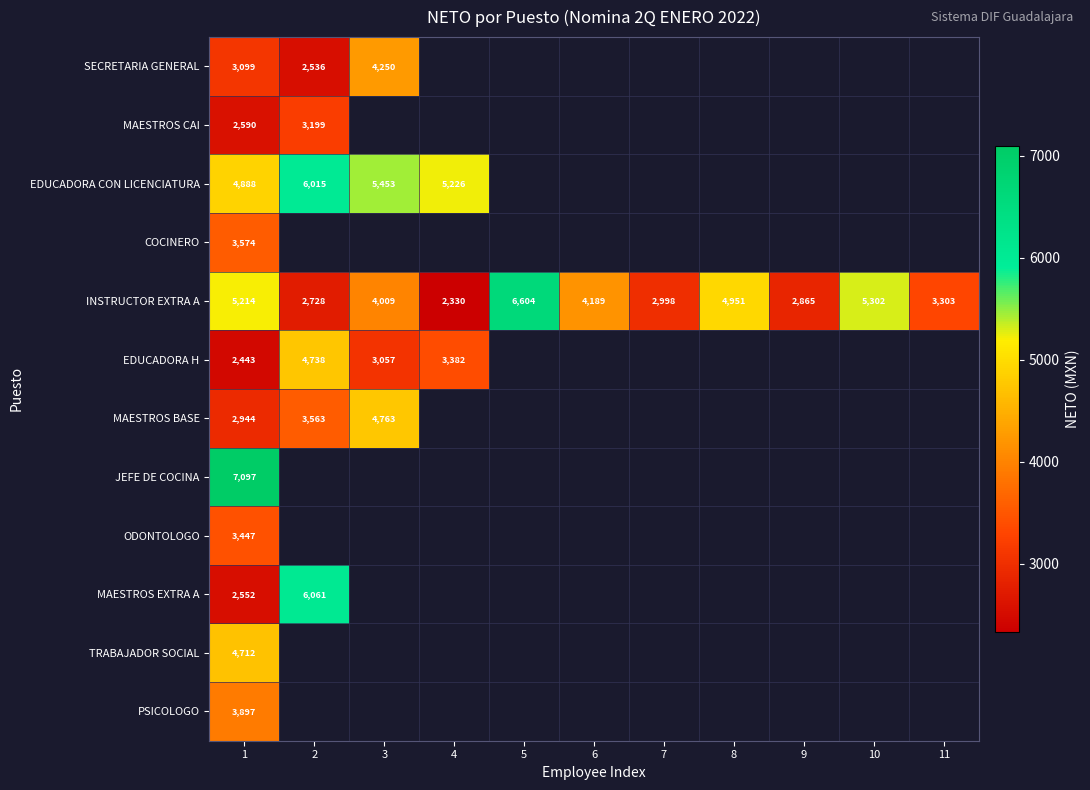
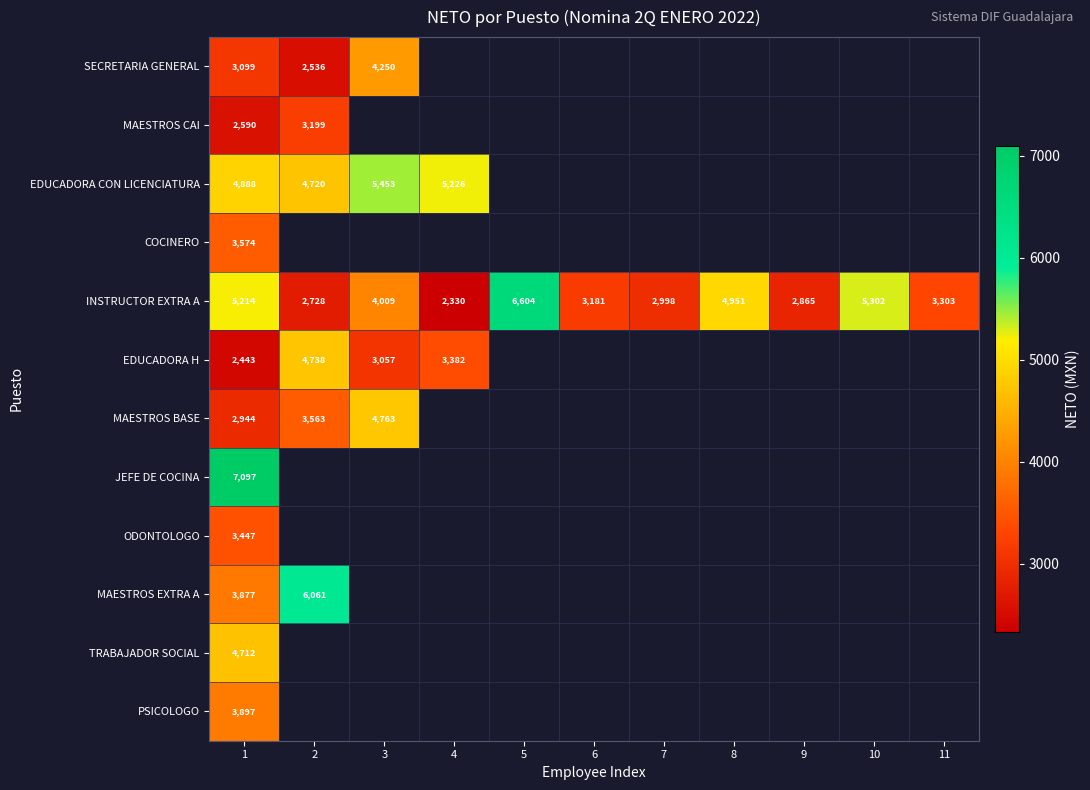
EDUCADORA CON LICENCIATURA, 2: 6,015 -> 4,720
INSTRUCTOR EXTRA A, 6: 4,189 -> 3,181
MAESTROS EXTRA A, 1: 2,552 -> 3,877
